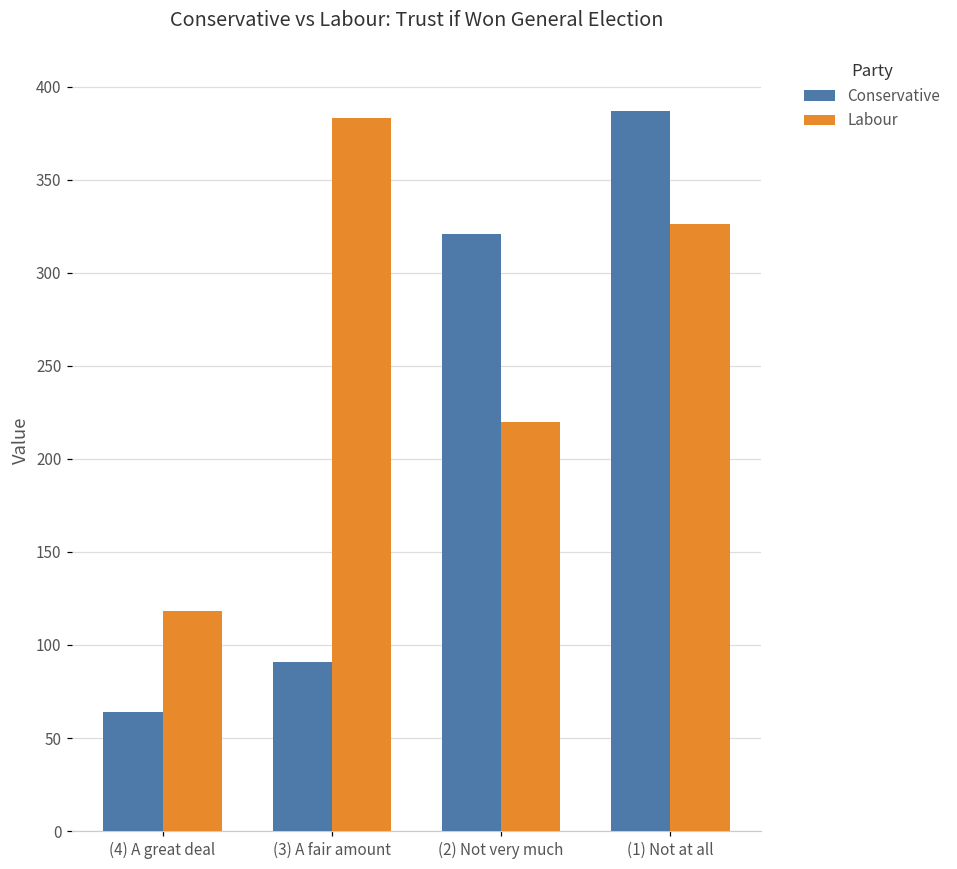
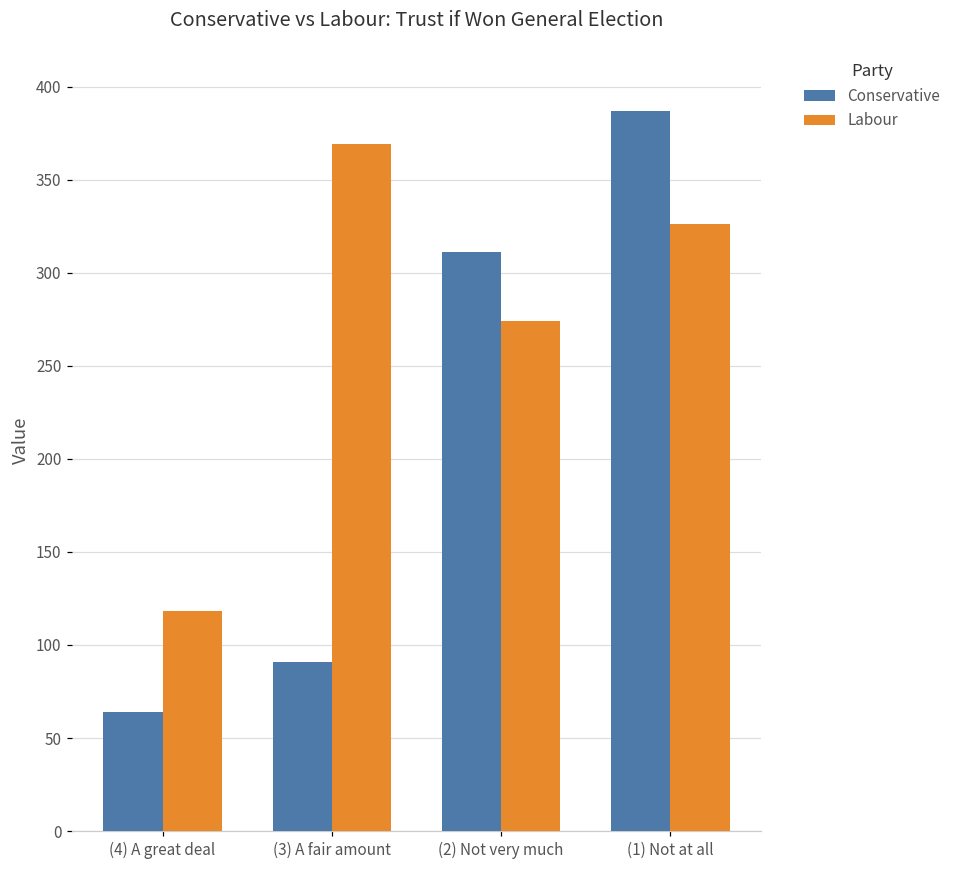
Labour, (3) A fair amount: 383 -> 369
Conservative, (2) Not very much: 321 -> 311
Labour, (2) Not very much: 220 -> 274
